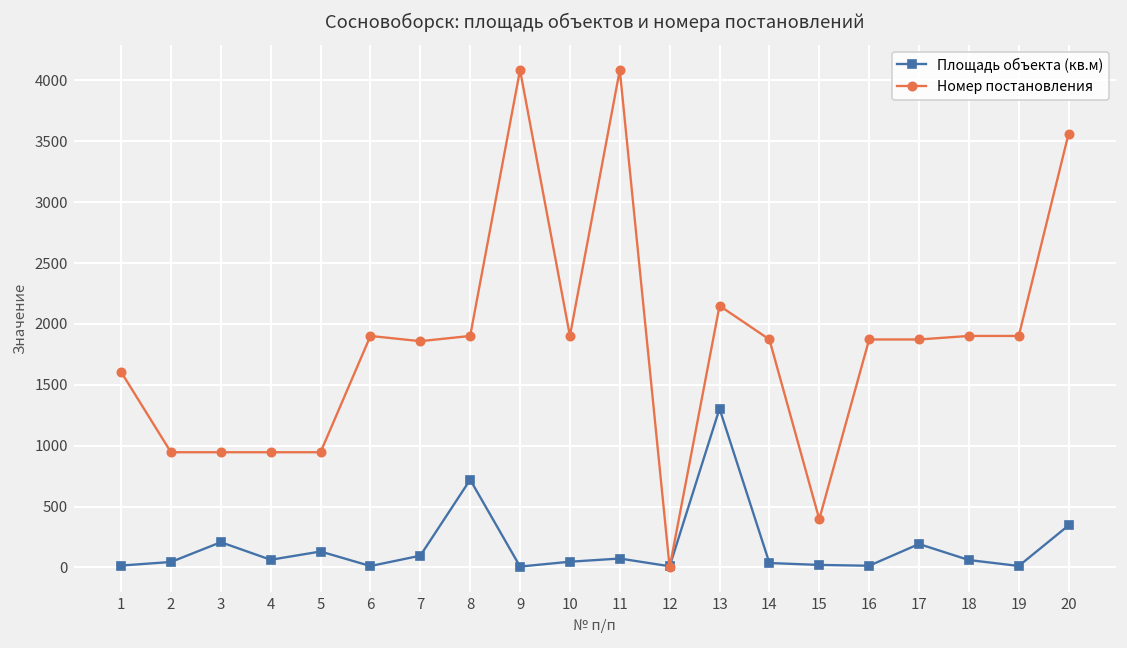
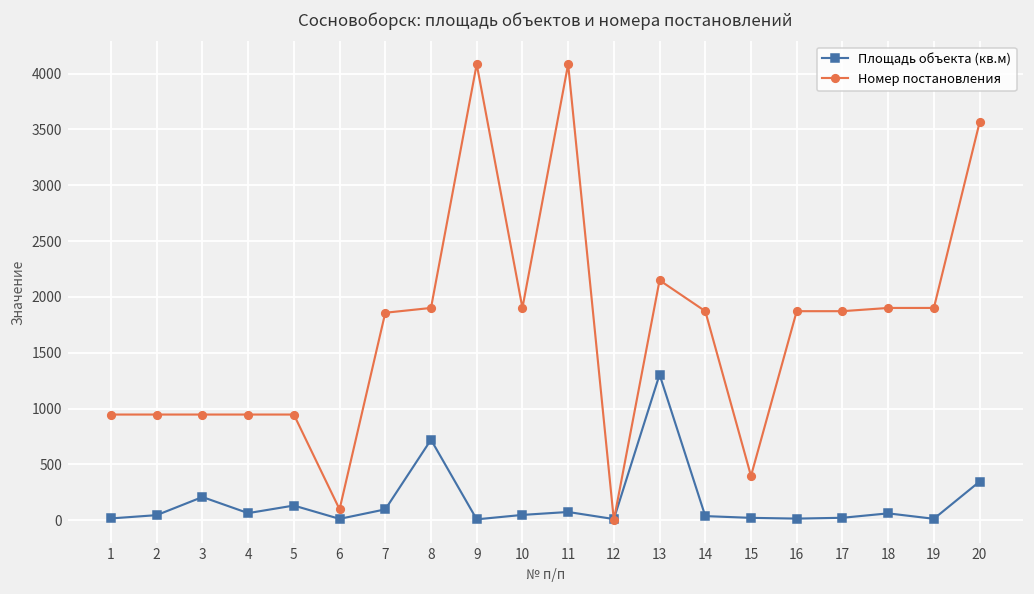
Номер постановления, 1: 1610 -> 950
Номер постановления, 6: 1900 -> 100
Площадь объекта (кв.м), 17: 190 -> 20
